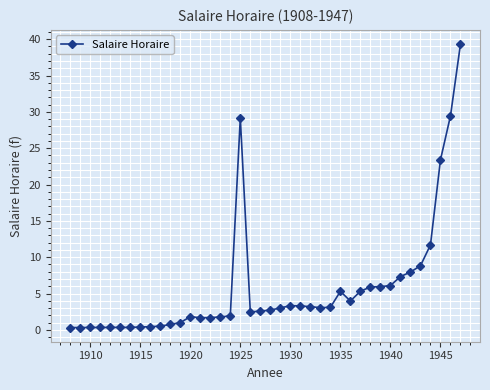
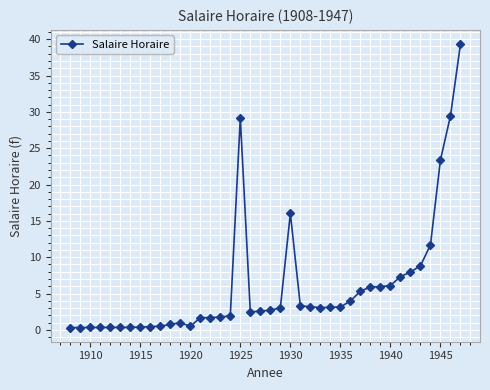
1920: 2 -> 0
1930: 3 -> 16
1935: 5 -> 3
